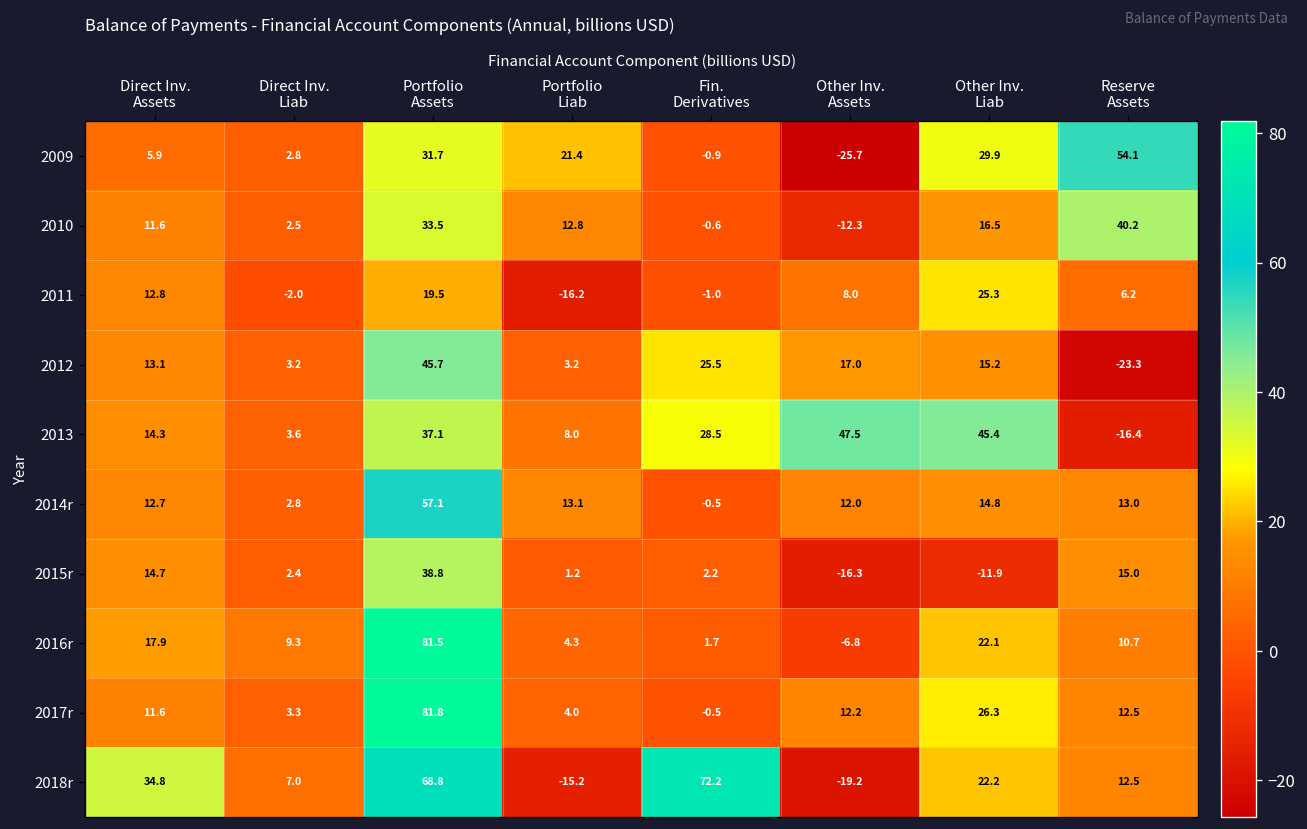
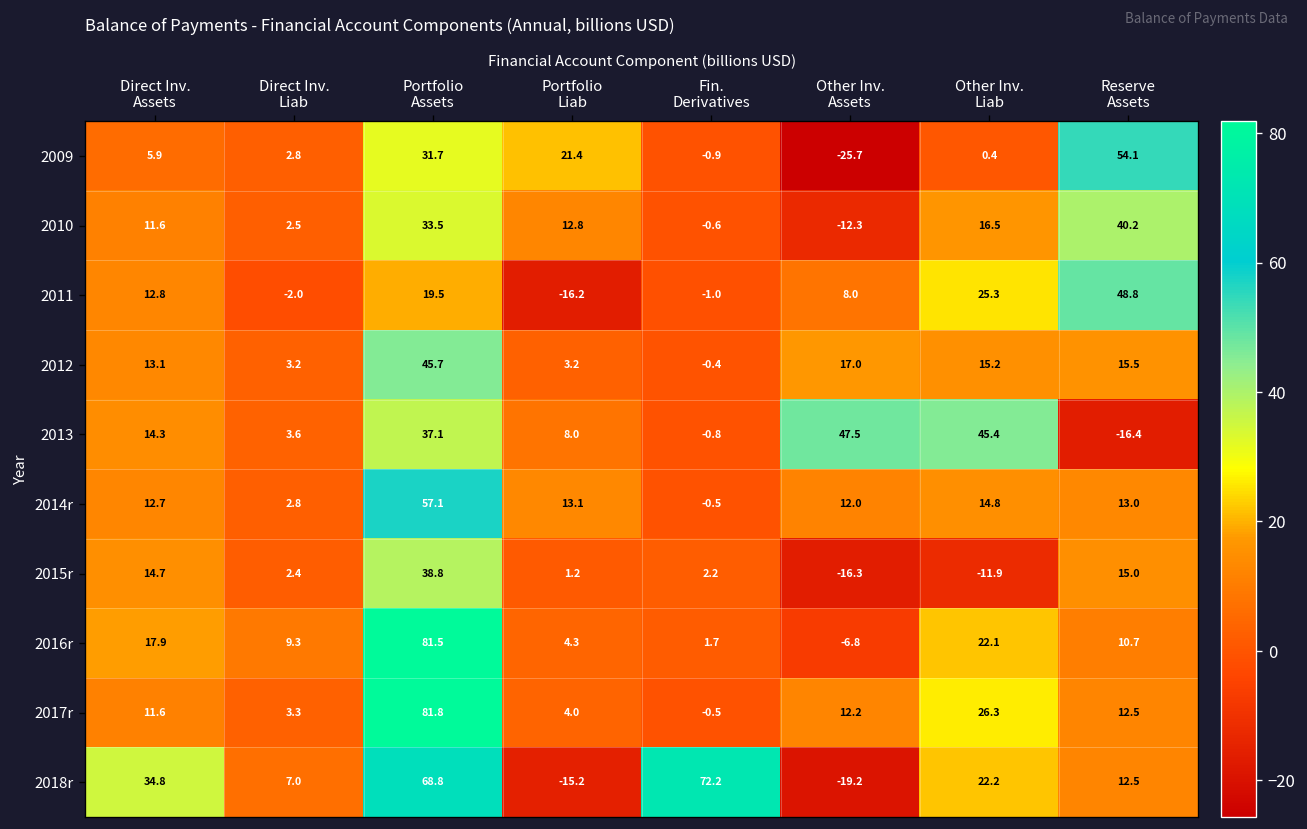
2009, Other Inv. Liab: 29.9 -> 0.4
2011, Reserve Assets: 6.2 -> 48.8
2012, Fin. Derivatives: 25.5 -> -0.4
2012, Reserve Assets: -23.3 -> 15.5
2013, Fin. Derivatives: 28.5 -> -0.8
